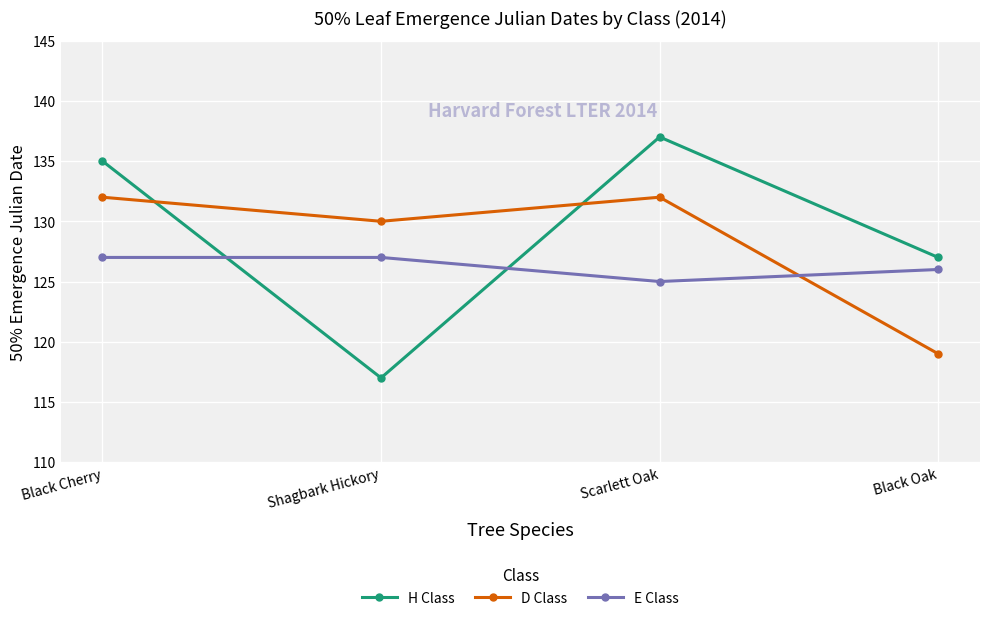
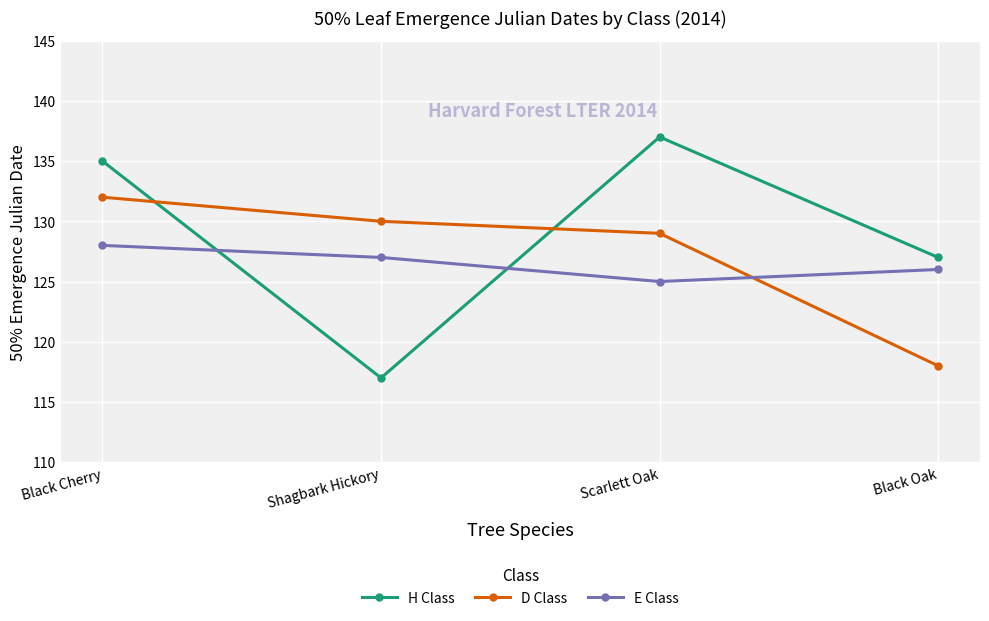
E Class, Black Cherry: 127 -> 128
D Class, Scarlett Oak: 132 -> 129
D Class, Black Oak: 119 -> 118
